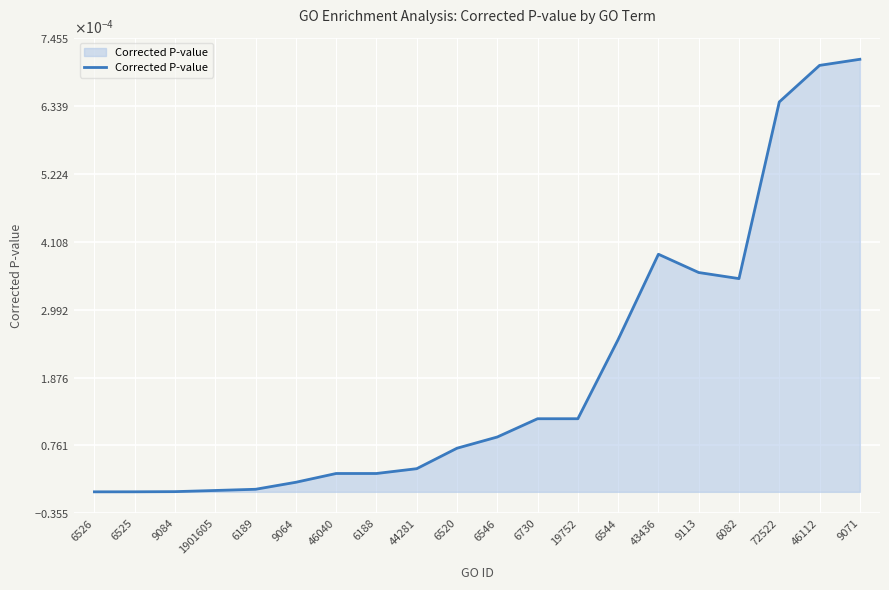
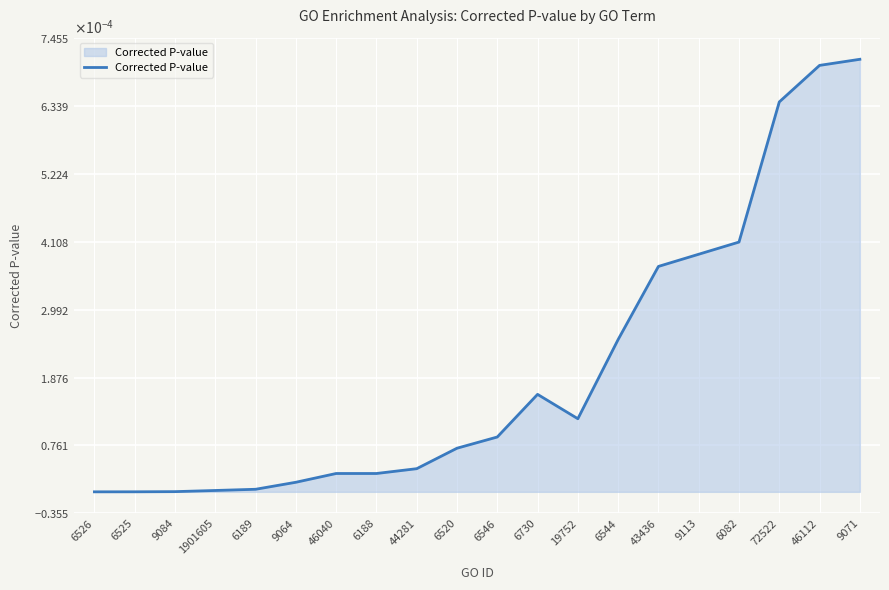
6730: 0.00012 -> 0.00016
43436: 0.00039 -> 0.00037
9113: 0.00036 -> 0.00039
6082: 0.00035 -> 0.00041
